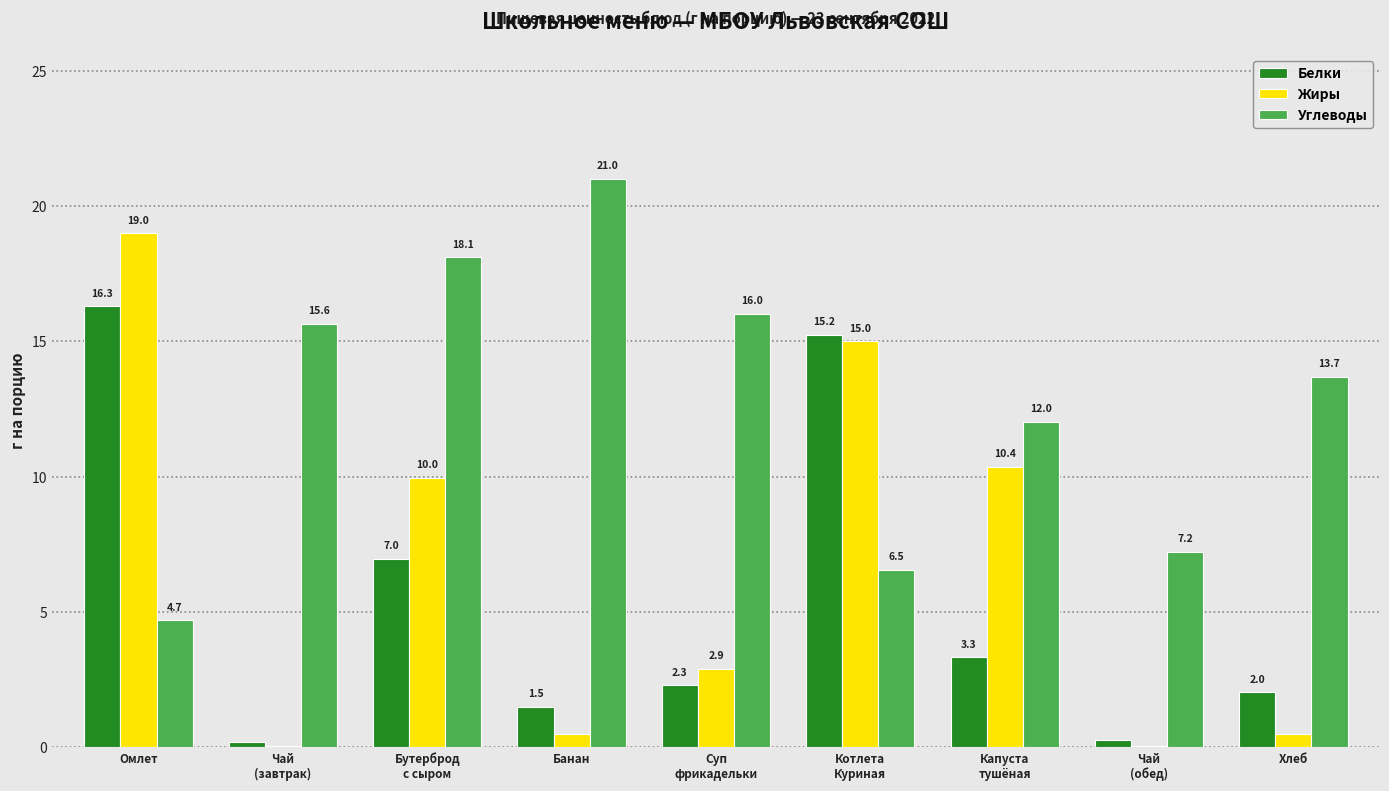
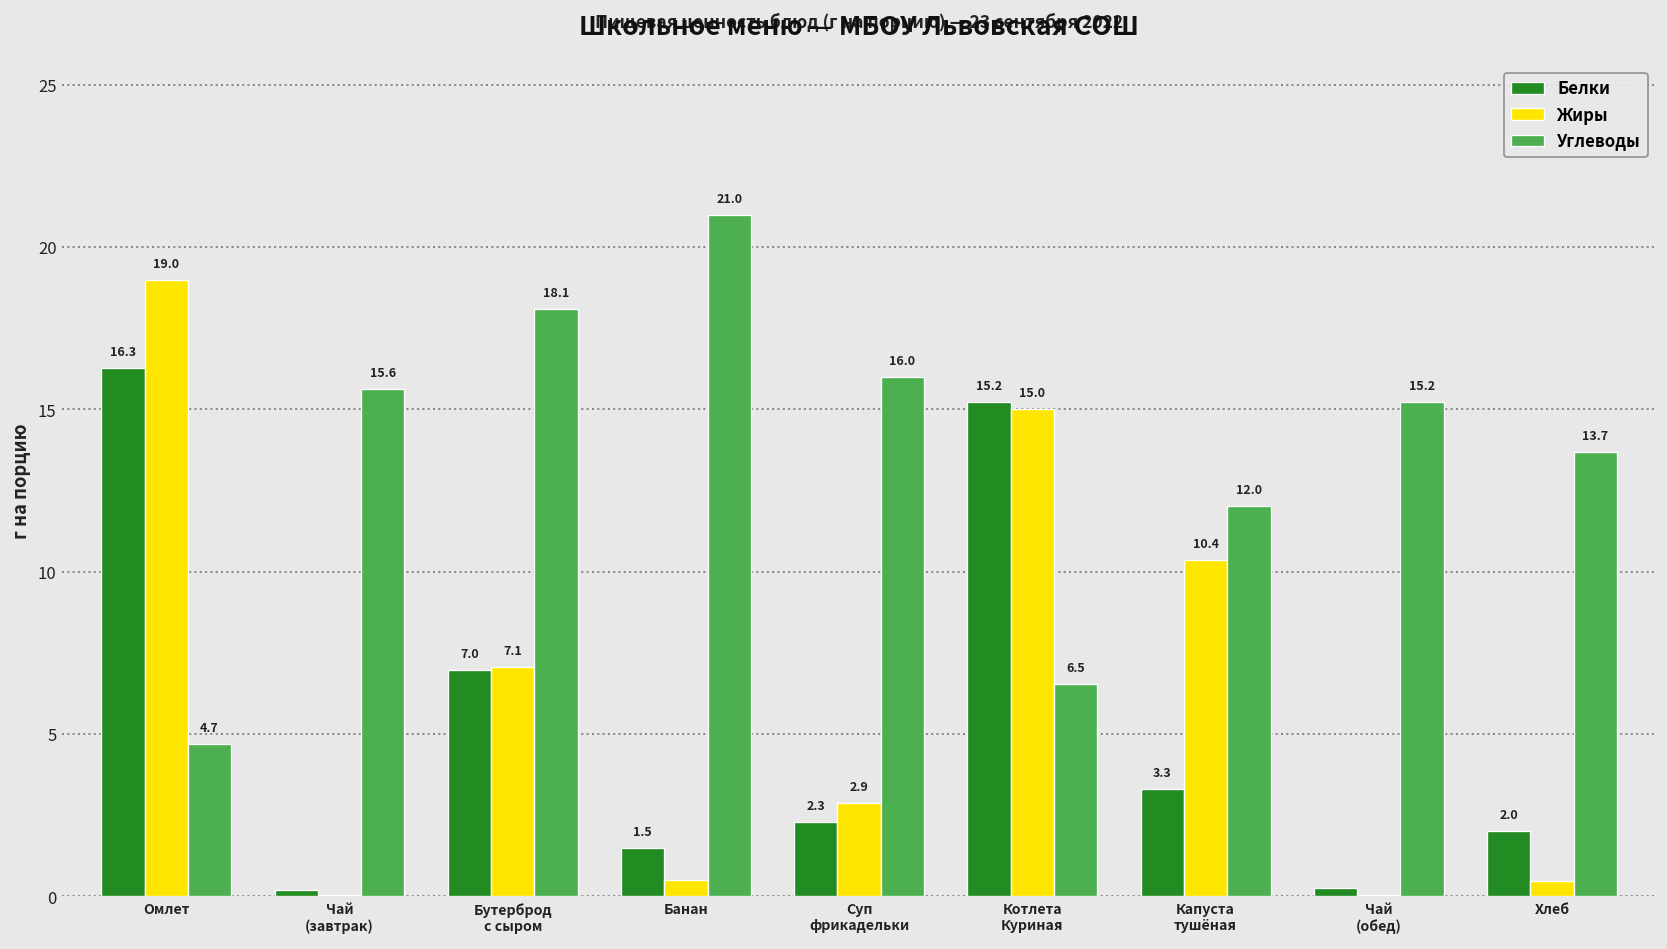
Жиры, Бутерброд с сыром: 10.0 -> 7.1
Углеводы, Чай (обед): 7.2 -> 15.2
